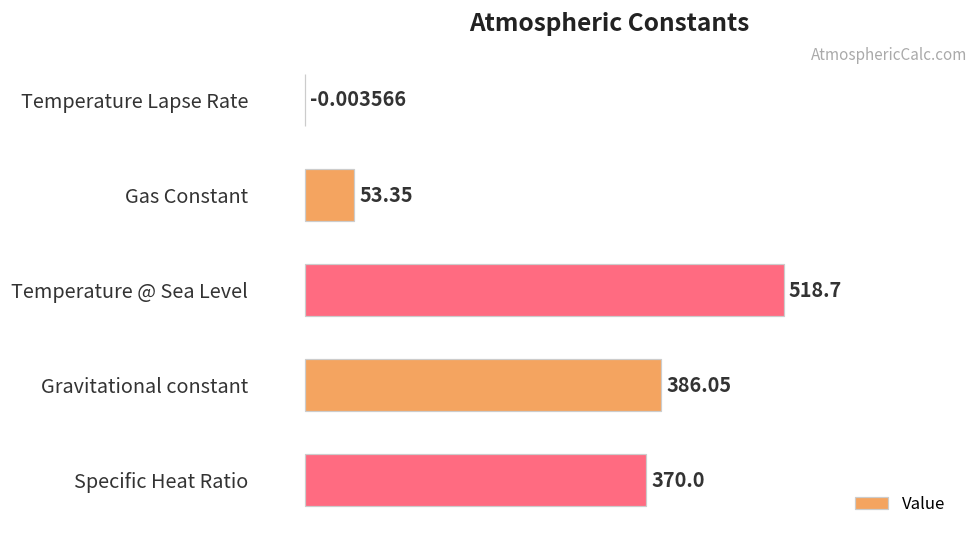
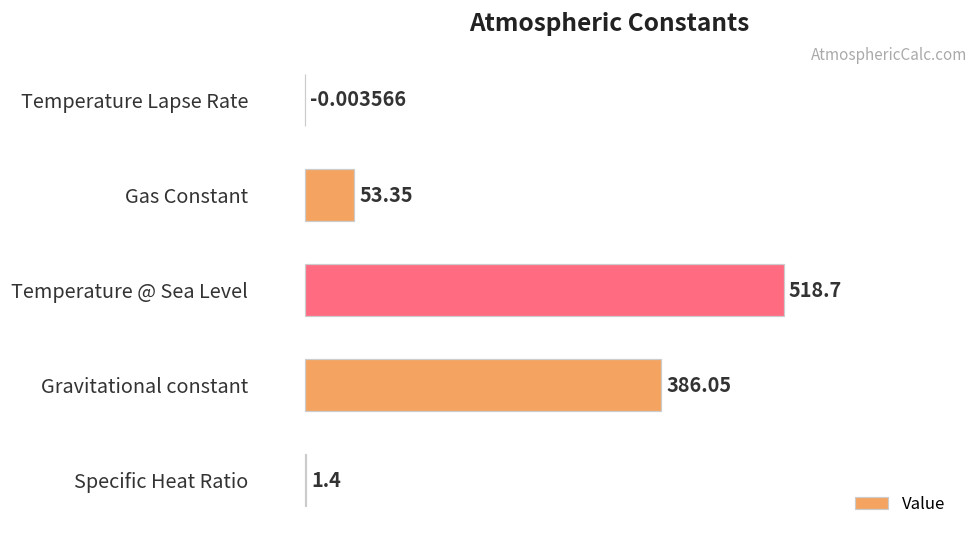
Specific Heat Ratio: 370.0 -> 1.4
